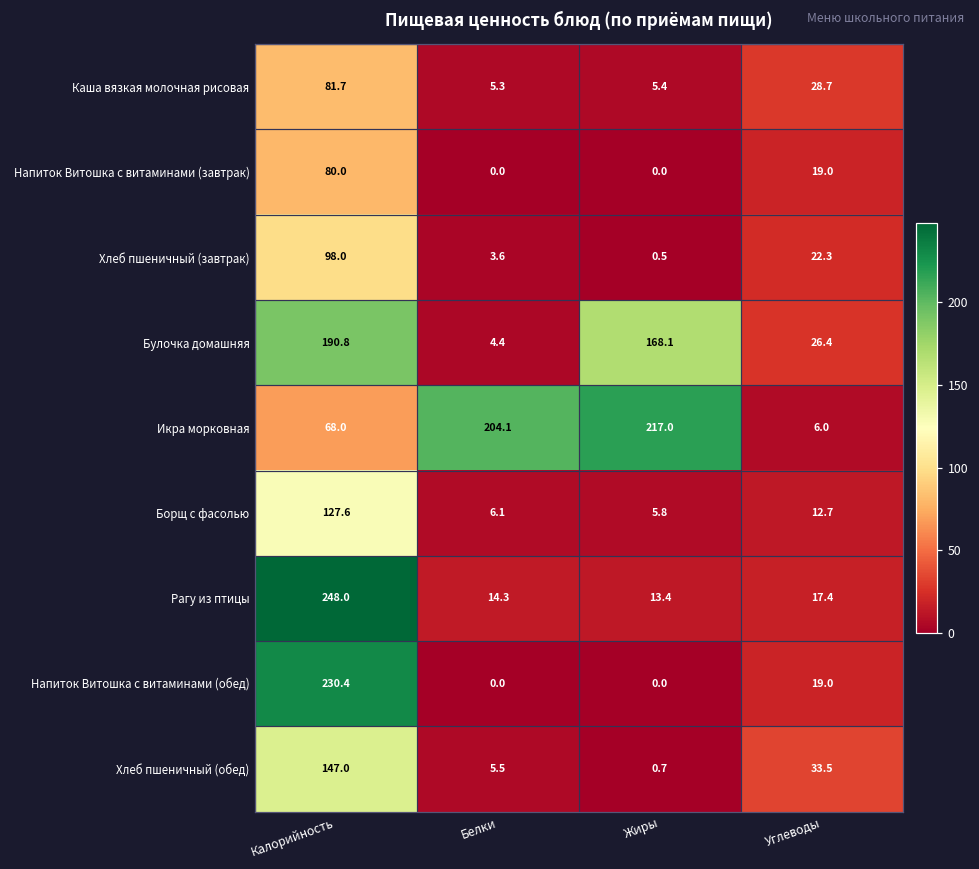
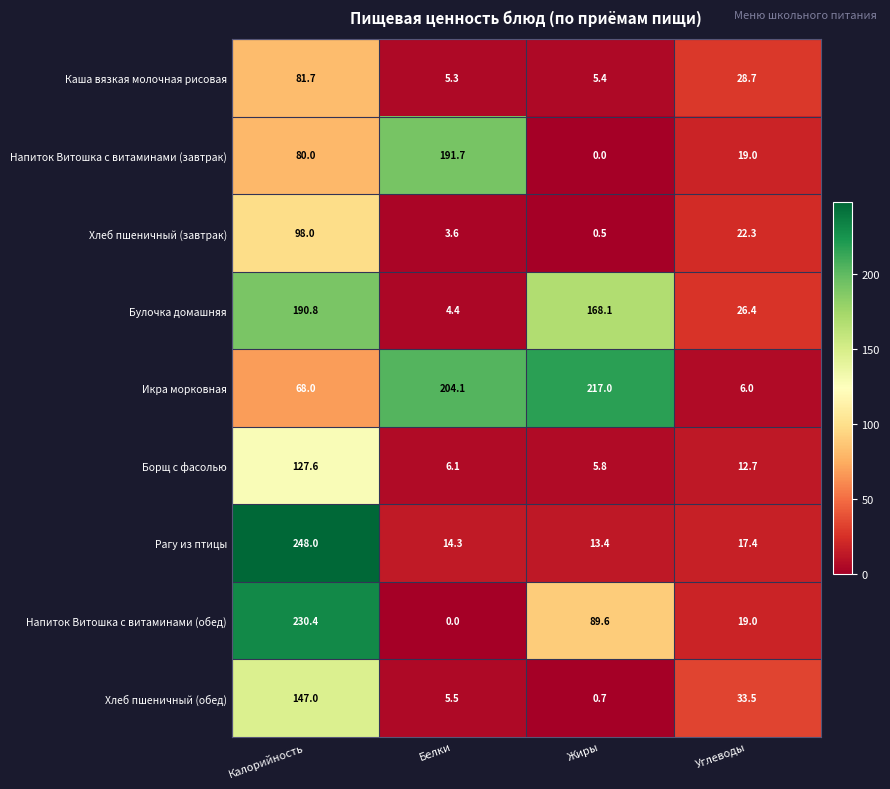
Напиток Витошка с витаминами (завтрак), Белки: 0.0 -> 191.7
Напиток Витошка с витаминами (обед), Жиры: 0.0 -> 89.6
